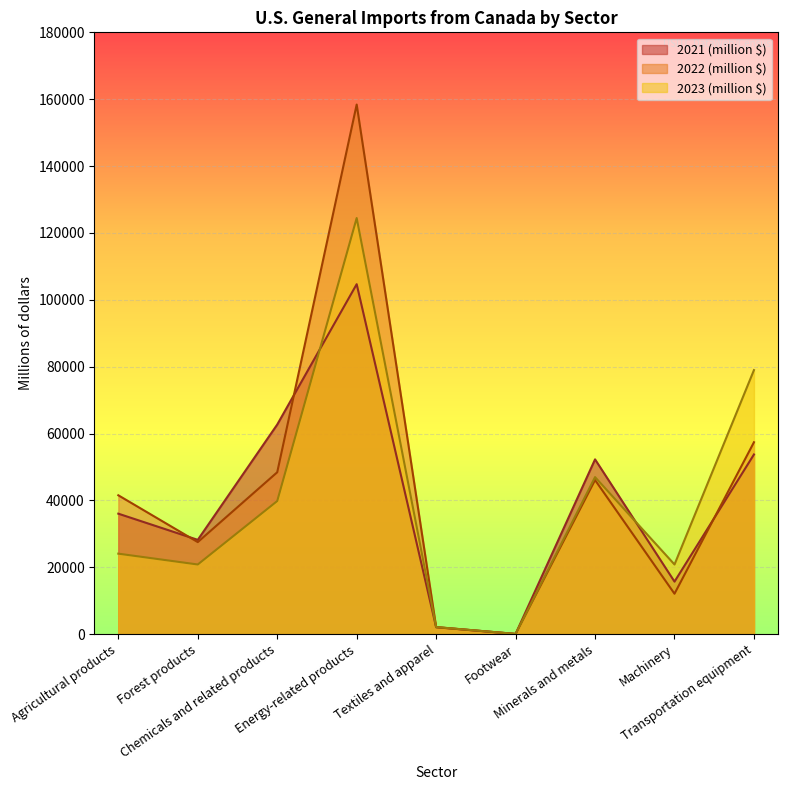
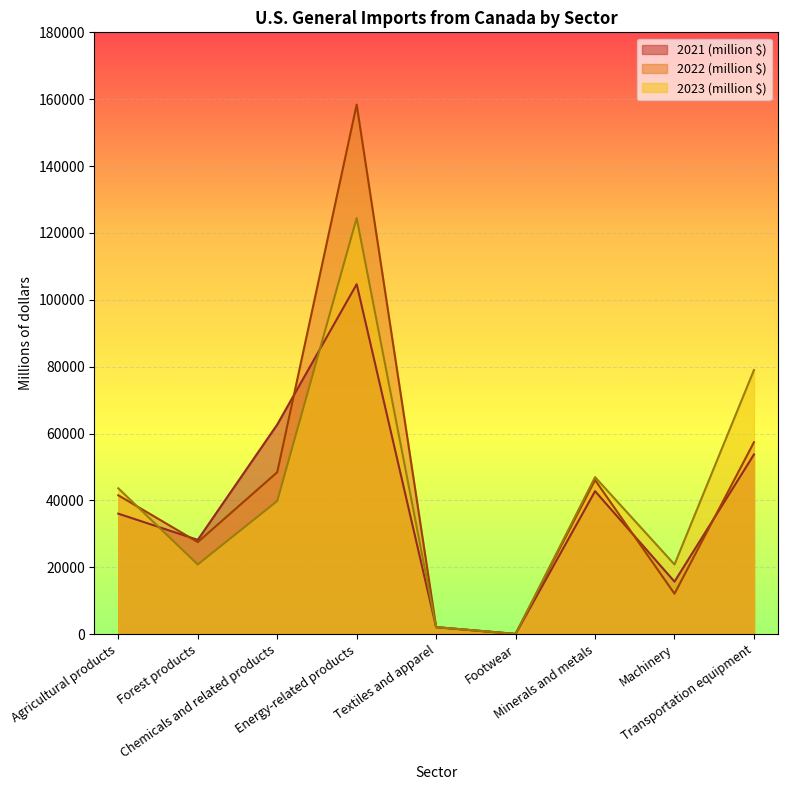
2023 (million $), Agricultural products: 24000 -> 44000
2021 (million $), Minerals and metals: 52000 -> 43000
